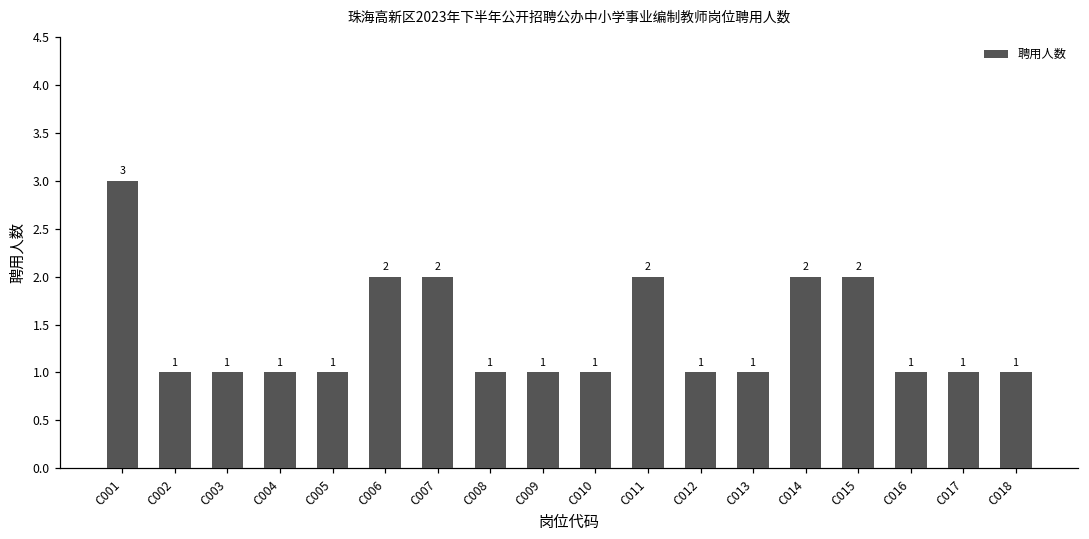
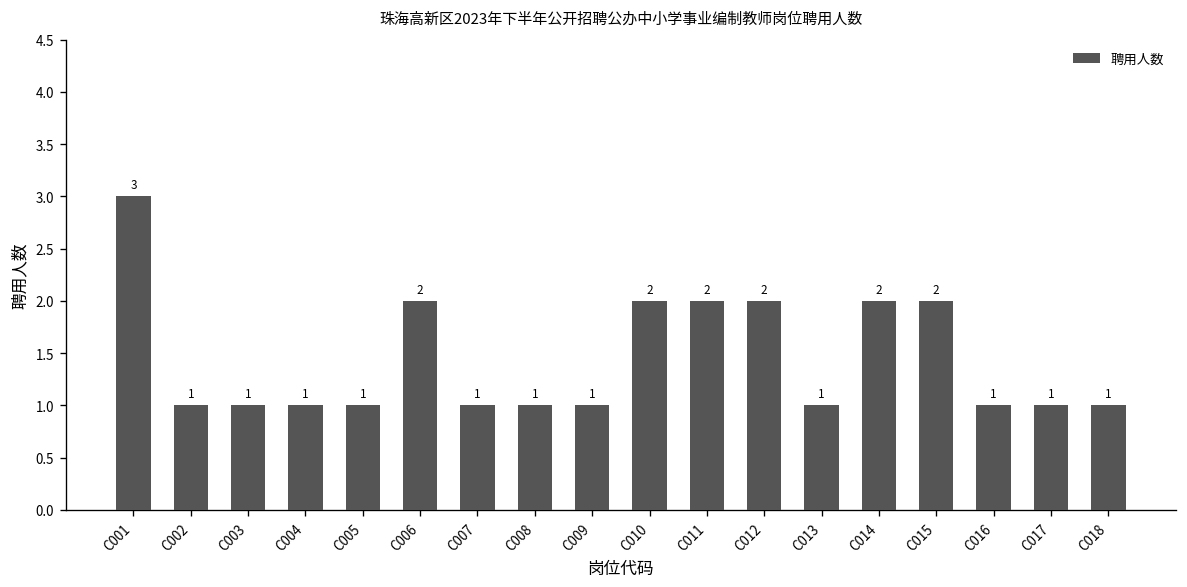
C007: 2 -> 1
C010: 1 -> 2
C012: 1 -> 2
